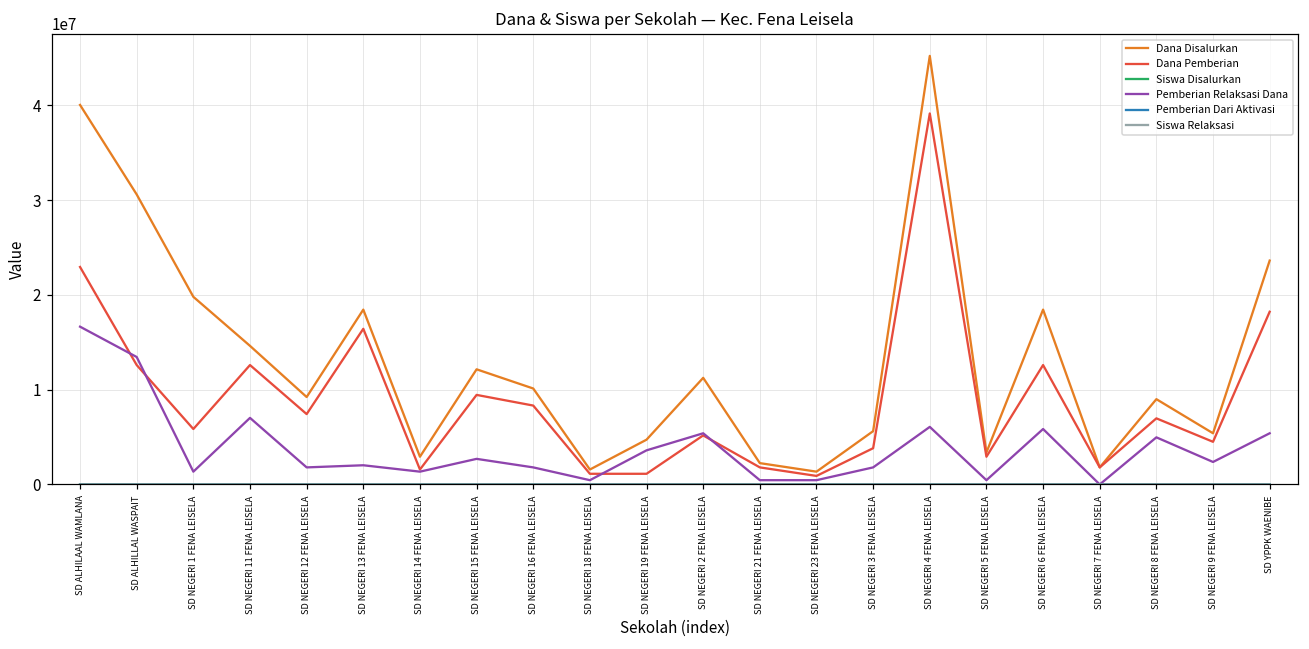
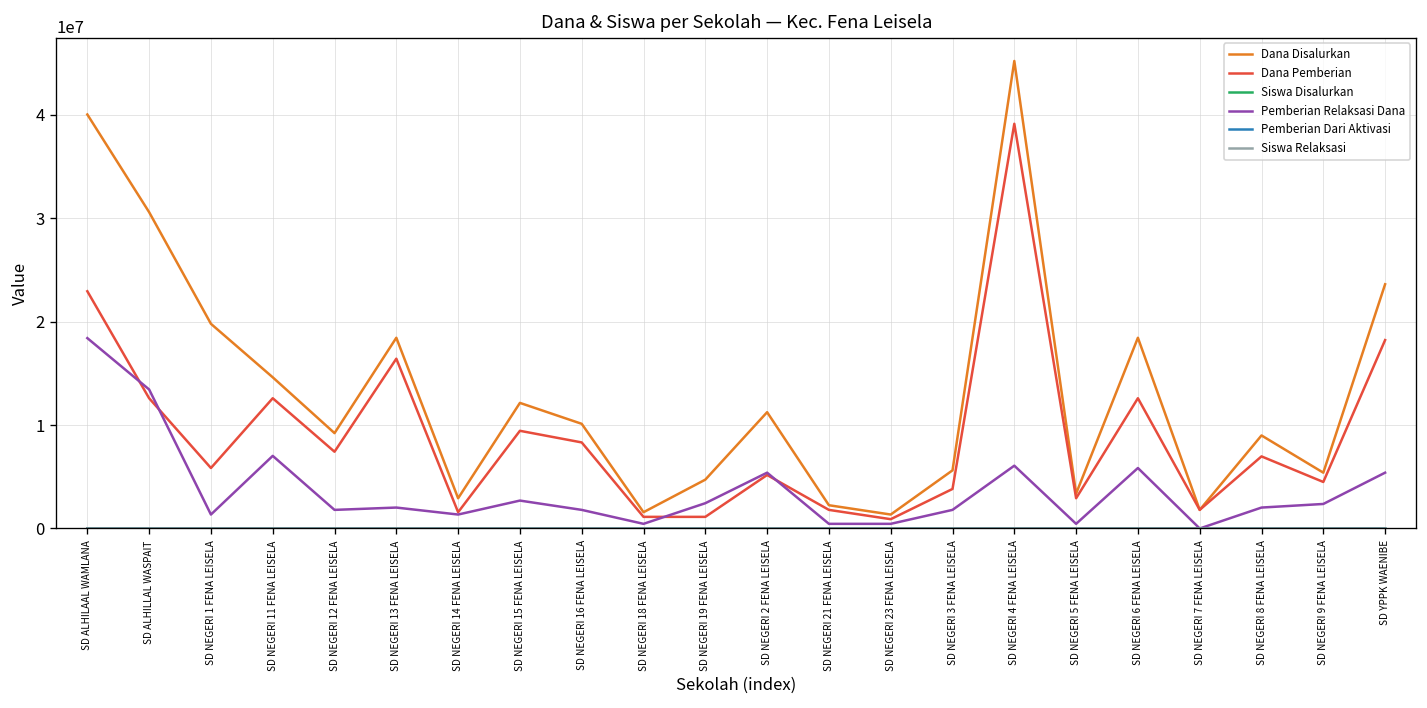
Pemberian Relaksasi Dana, SD ALHILAAL WAMLANA: 17000000 -> 18000000
Pemberian Relaksasi Dana, SD NEGERI 19 FENA LEISELA: 4000000 -> 2000000
Pemberian Relaksasi Dana, SD NEGERI 8 FENA LEISELA: 5000000 -> 2000000
